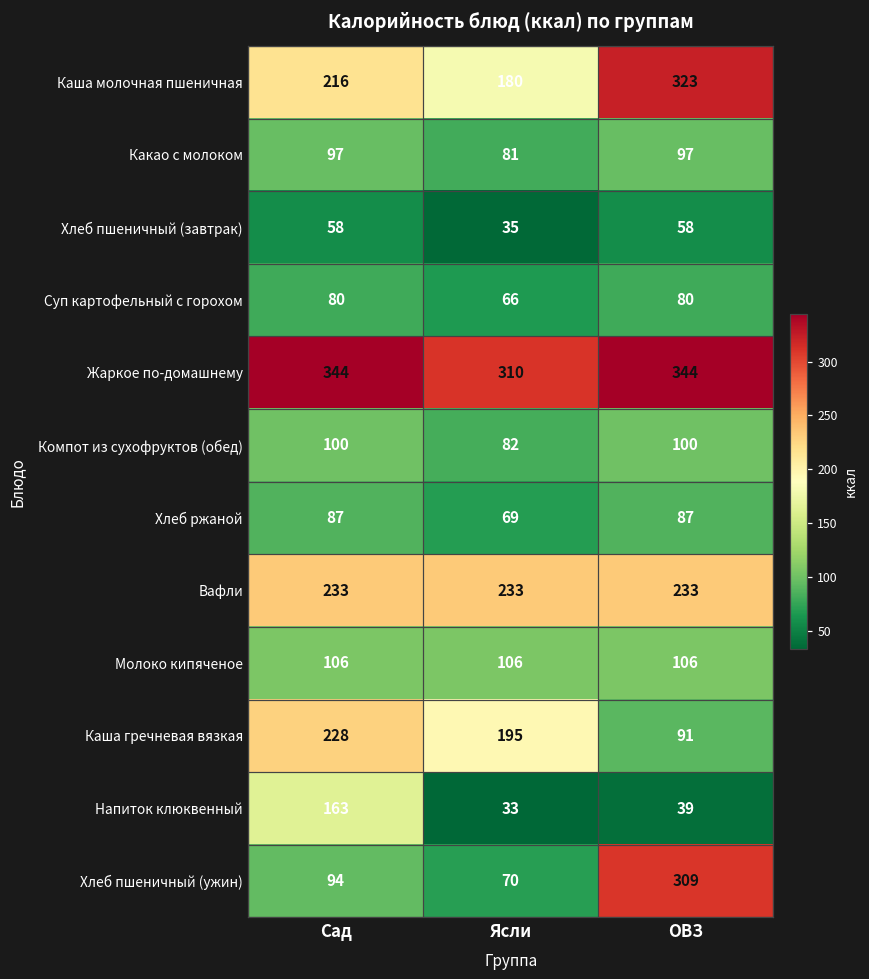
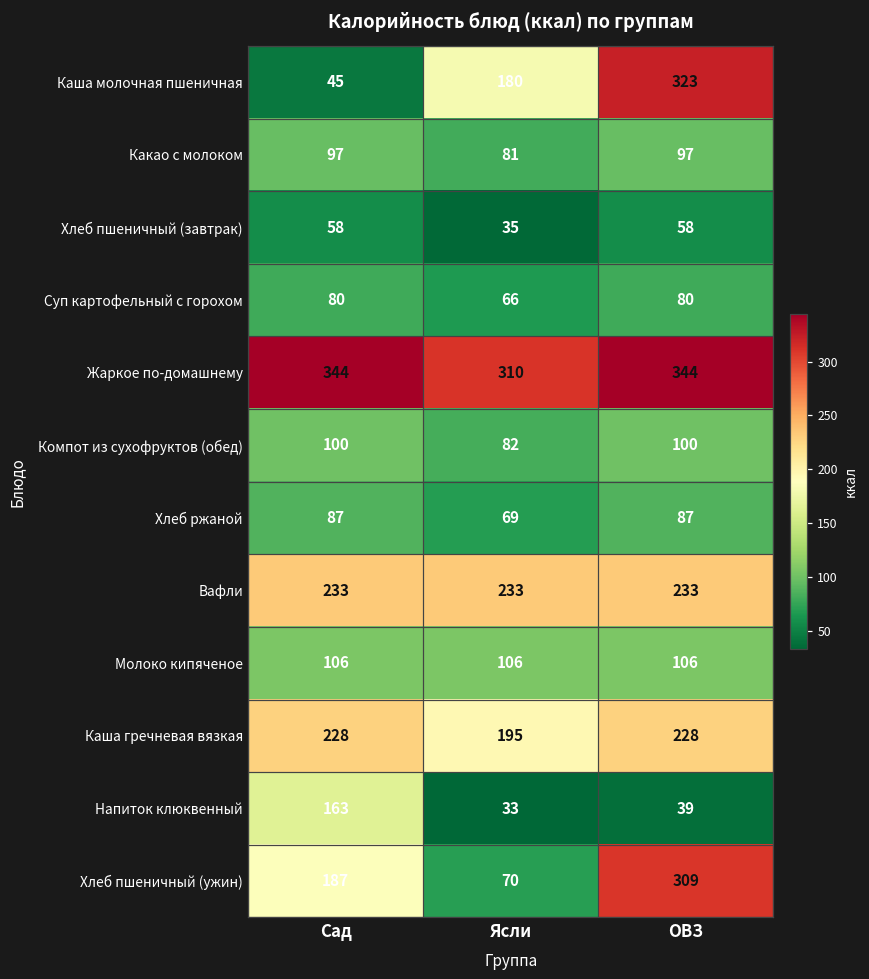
Каша молочная пшеничная, Сад: 216 -> 45
Каша гречневая вязкая, ОВЗ: 91 -> 228
Хлеб пшеничный (ужин), Сад: 94 -> 187
